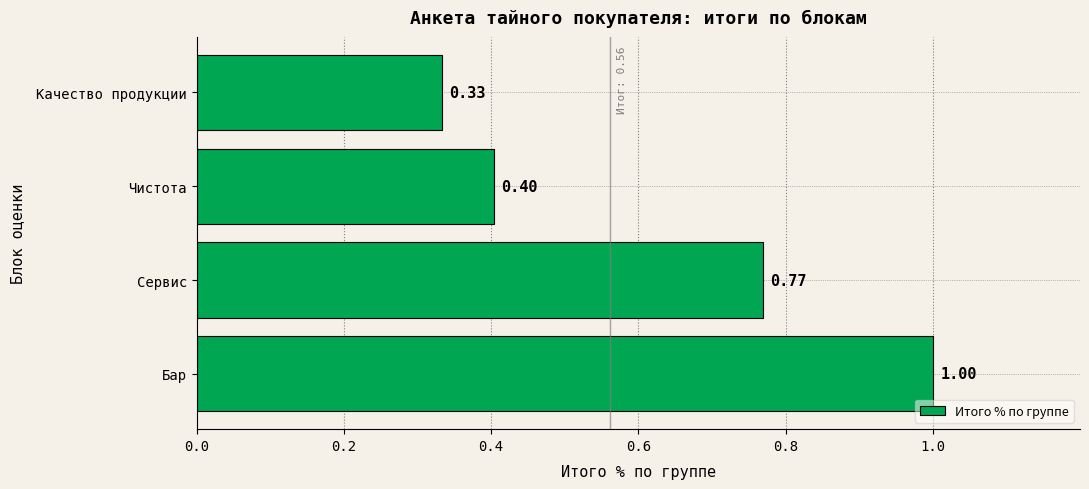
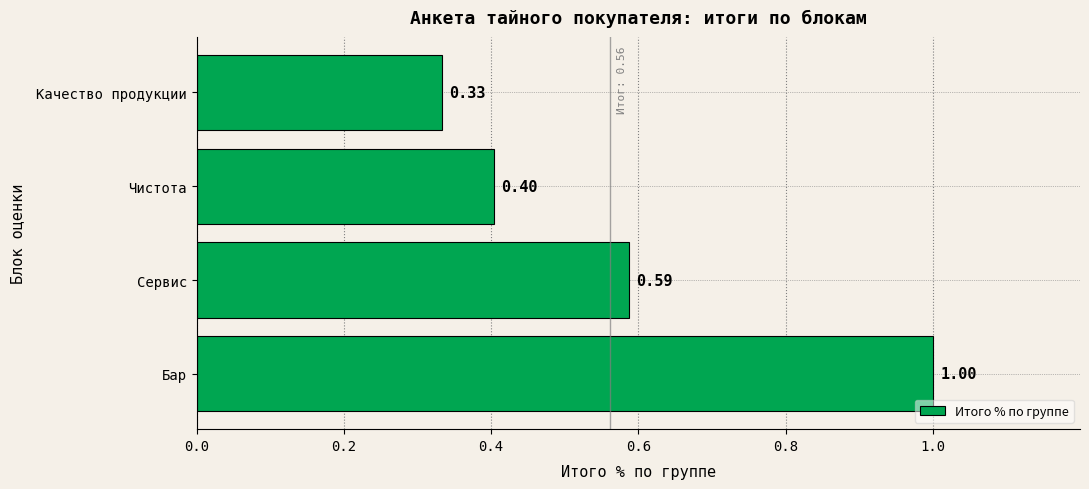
Сервис: 0.77 -> 0.59
